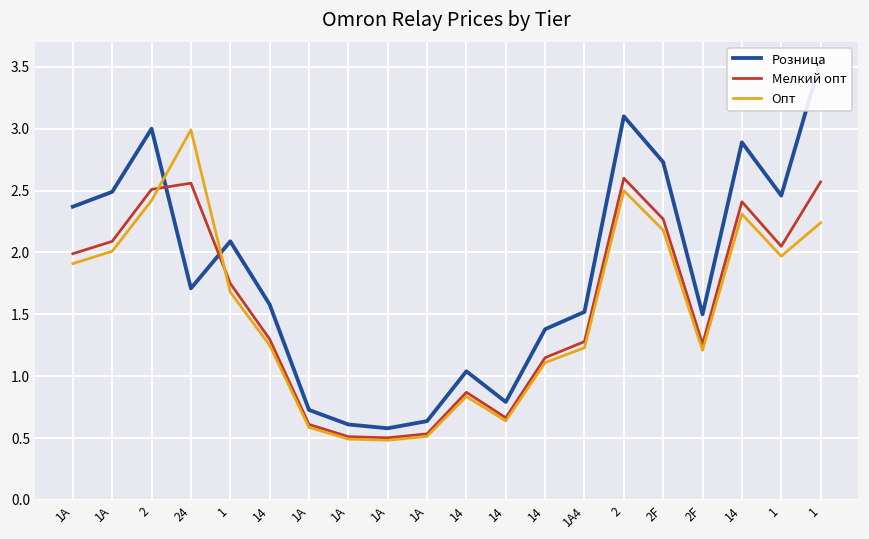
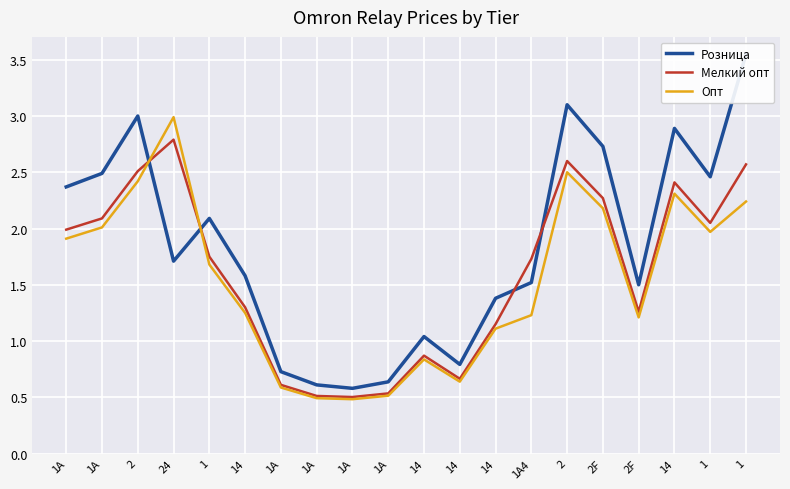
Мелкий опт, 24: 2.56 -> 2.79
Мелкий опт, 1A4: 1.28 -> 1.73
